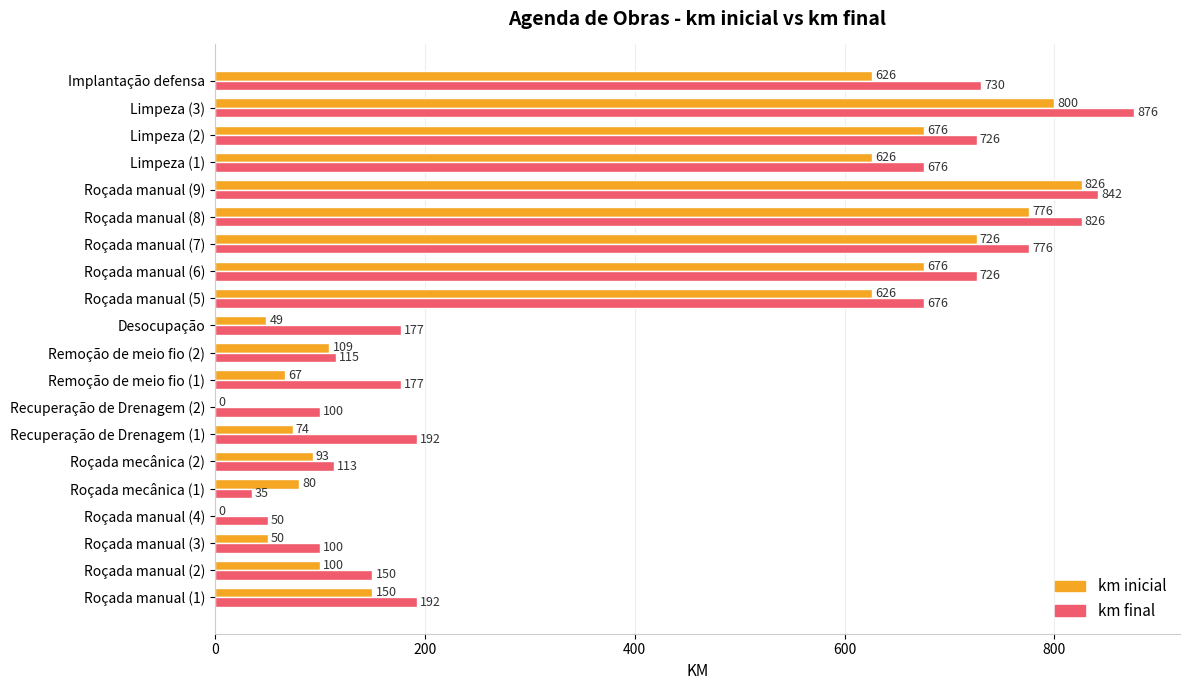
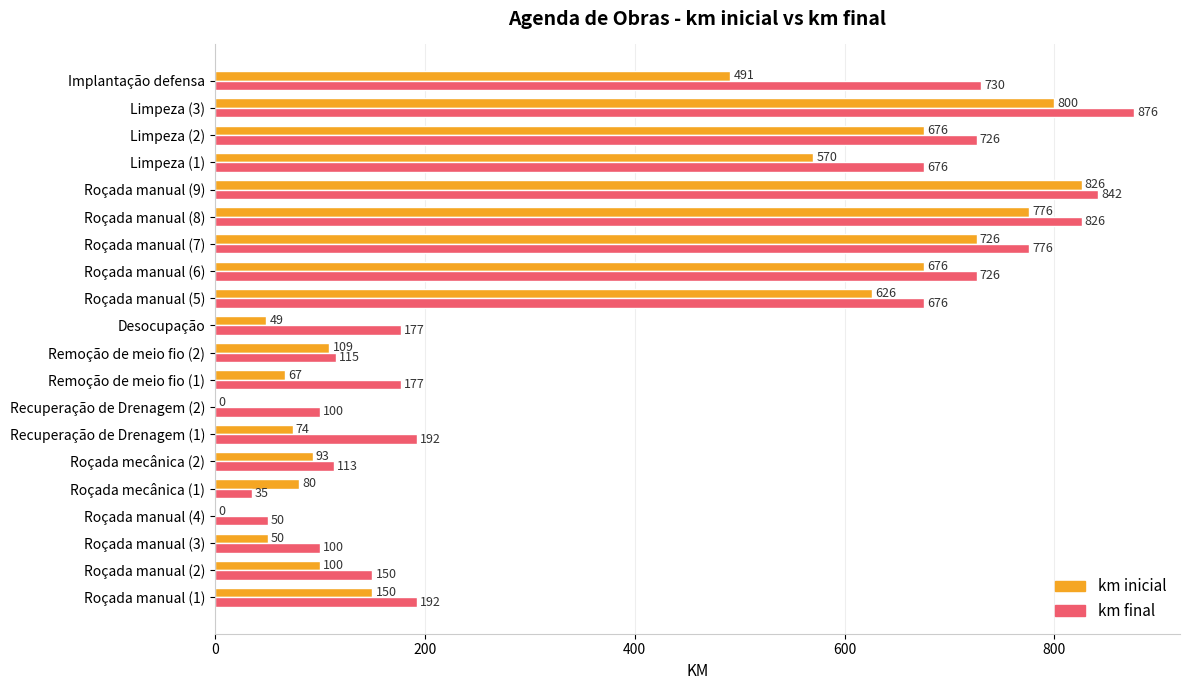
km inicial, Implantação defensa: 626 -> 491
km inicial, Limpeza (1): 626 -> 570
